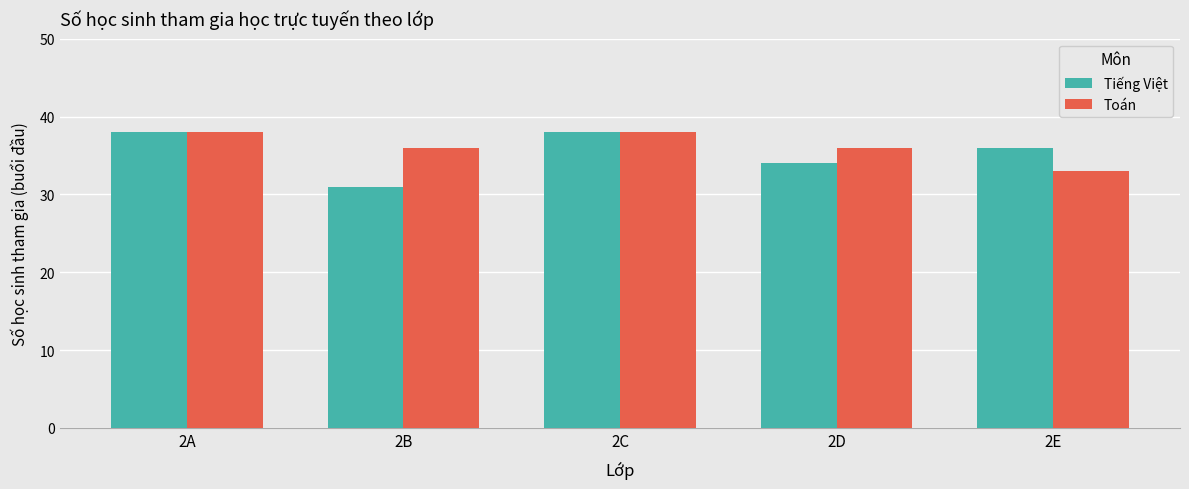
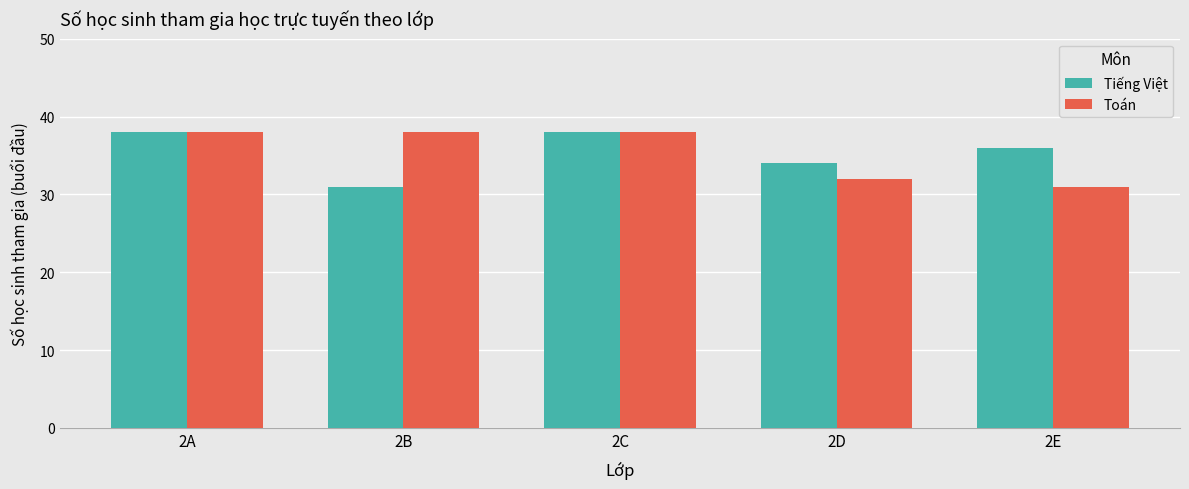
Toán, 2B: 36 -> 38
Toán, 2D: 36 -> 32
Toán, 2E: 33 -> 31
